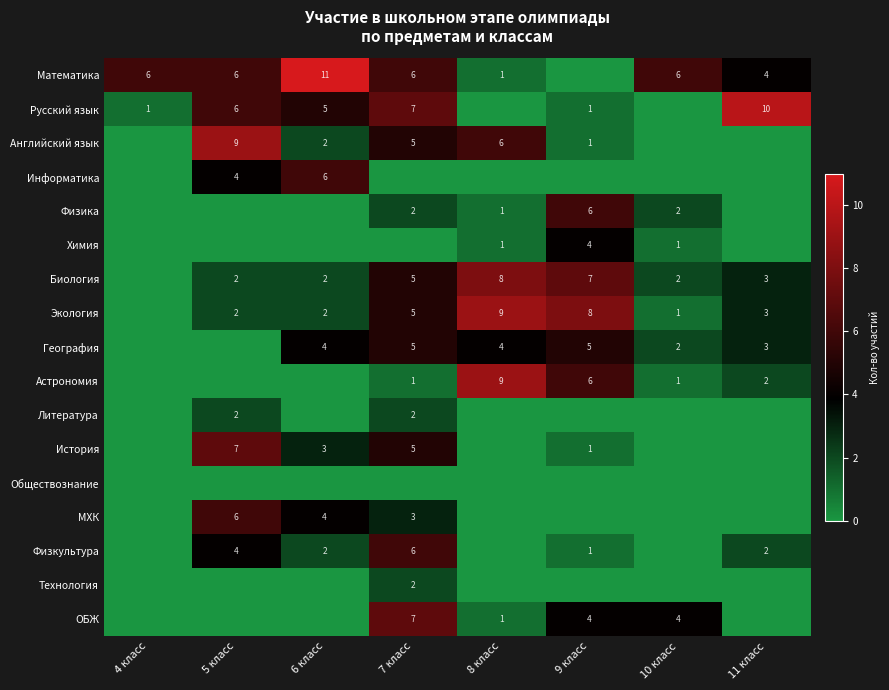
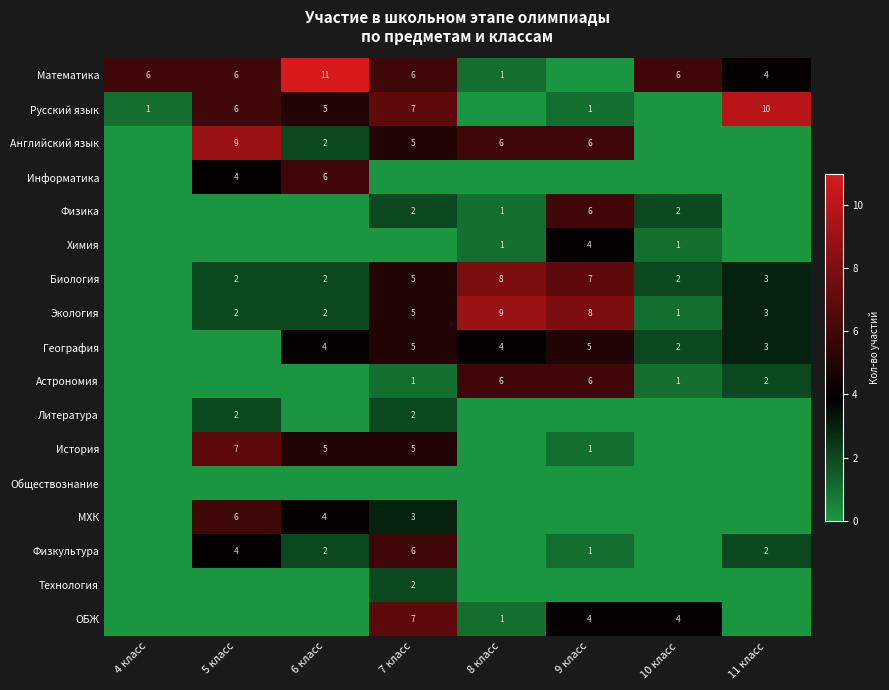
Английский язык, 9 класс: 1 -> 6
Астрономия, 8 класс: 9 -> 6
История, 6 класс: 3 -> 5
